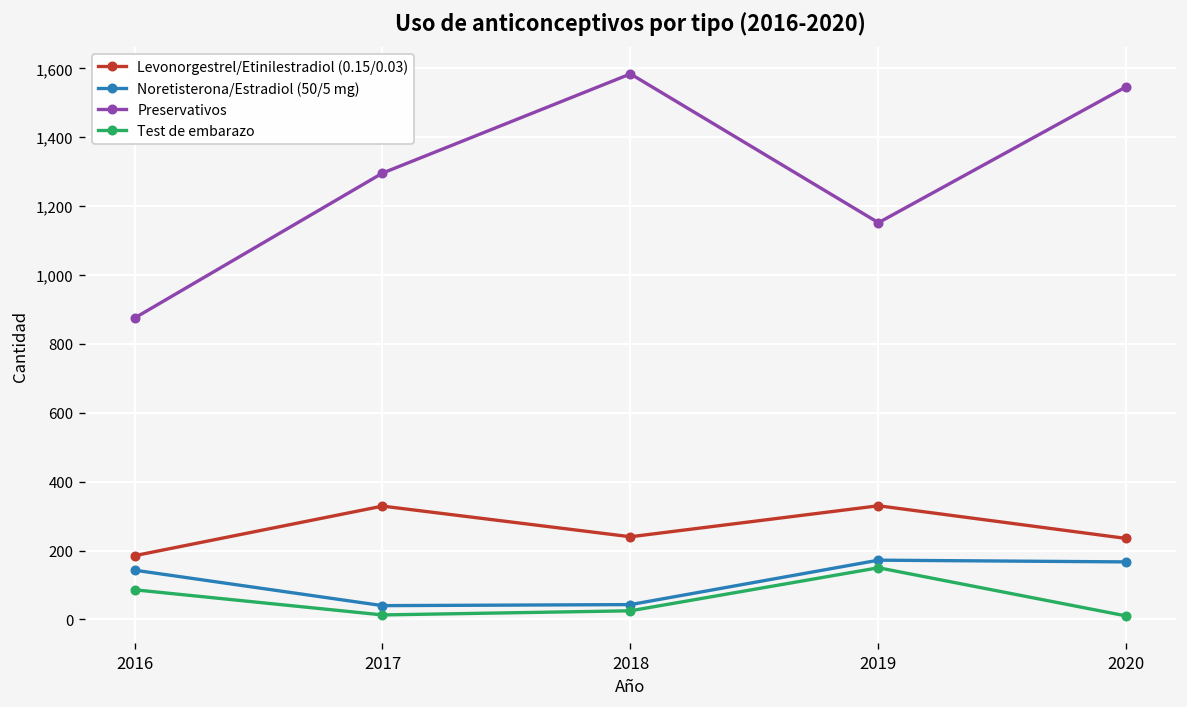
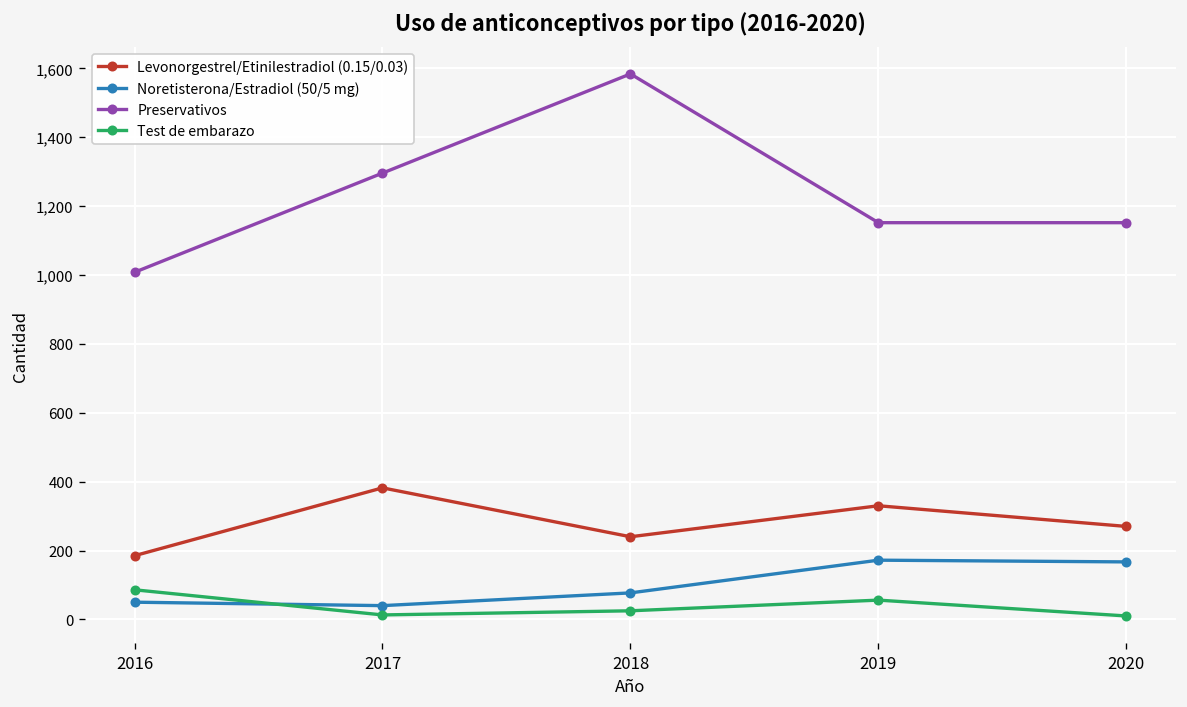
Noretisterona/Estradiol (50/5 mg), 2016: 140 -> 50
Preservativos, 2016: 880 -> 1,010
Levonorgestrel/Etinilestradiol (0.15/0.03), 2017: 330 -> 380
Noretisterona/Estradiol (50/5 mg), 2018: 40 -> 80
Test de embarazo, 2019: 150 -> 60
Levonorgestrel/Etinilestradiol (0.15/0.03), 2020: 240 -> 270
Preservativos, 2020: 1,550 -> 1,150
